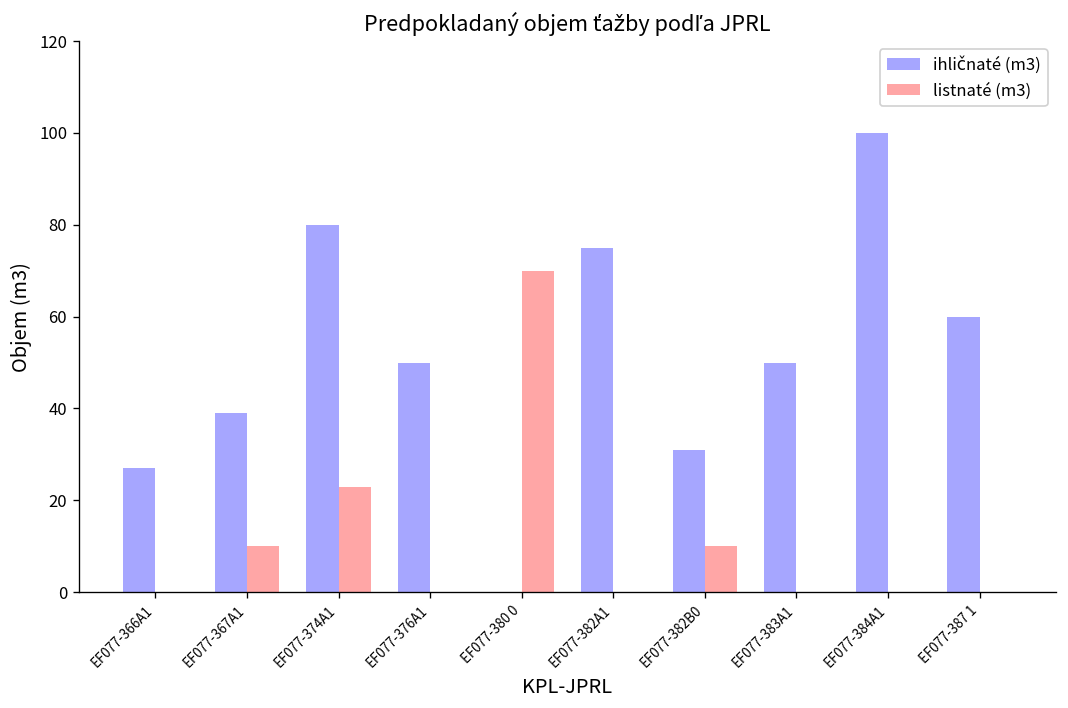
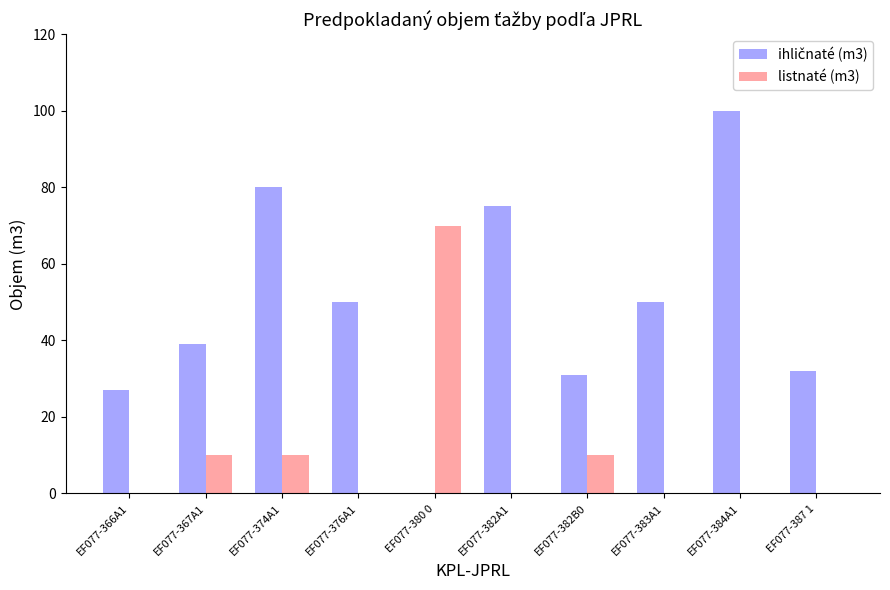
listnaté (m3), EF077-374A1: 23 -> 10
ihličnaté (m3), EF077-387 1: 60 -> 32
